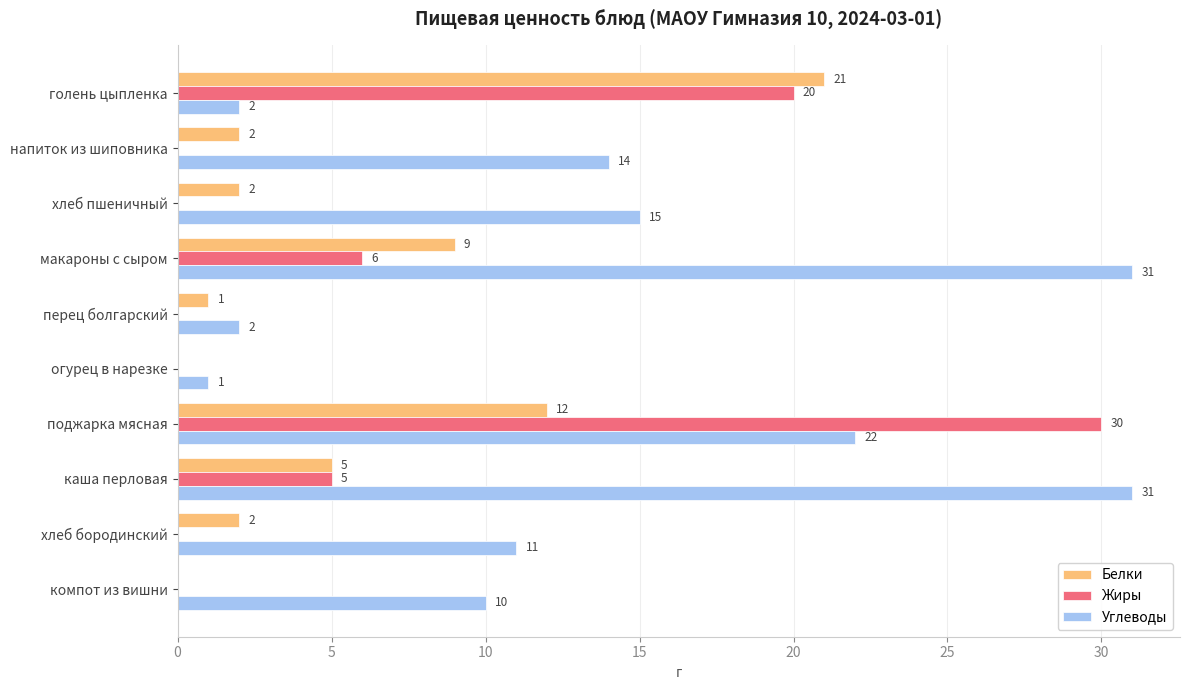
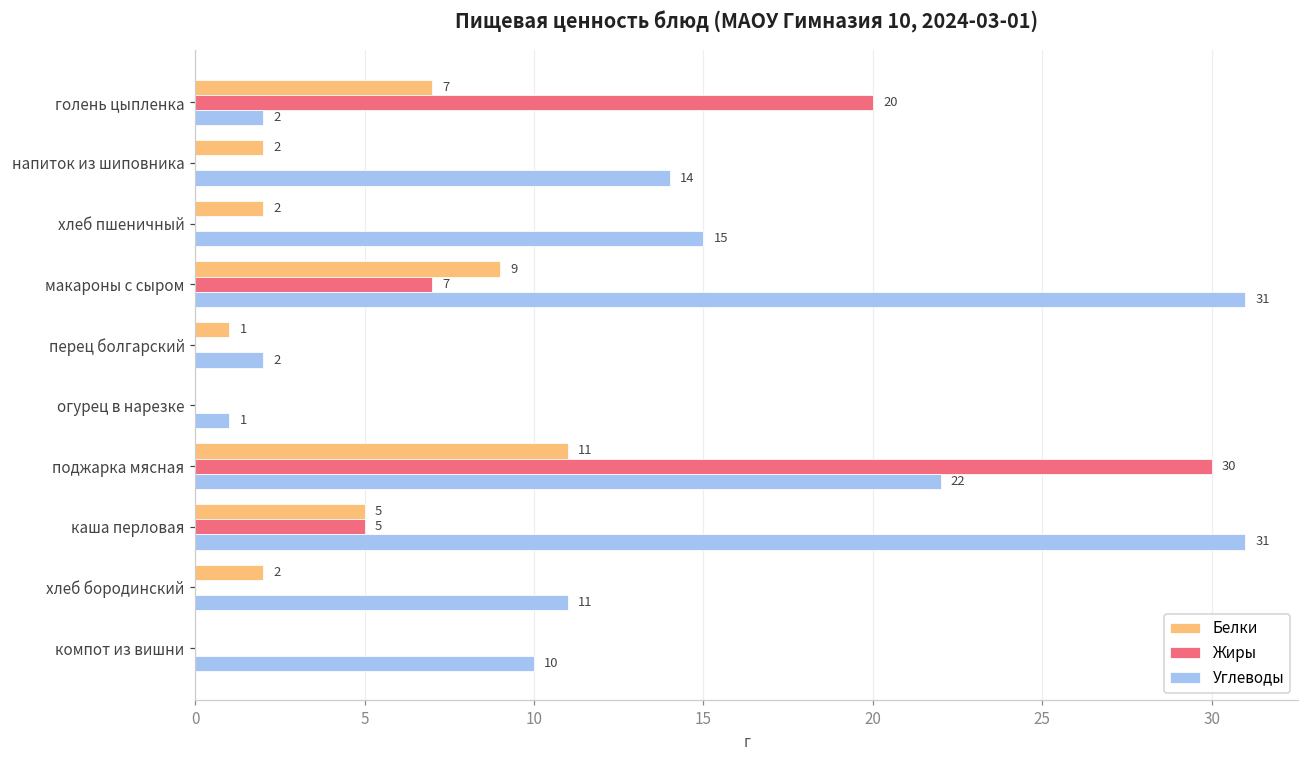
Белки, голень цыпленка: 21 -> 7
Жиры, макароны с сыром: 6 -> 7
Белки, поджарка мясная: 12 -> 11
